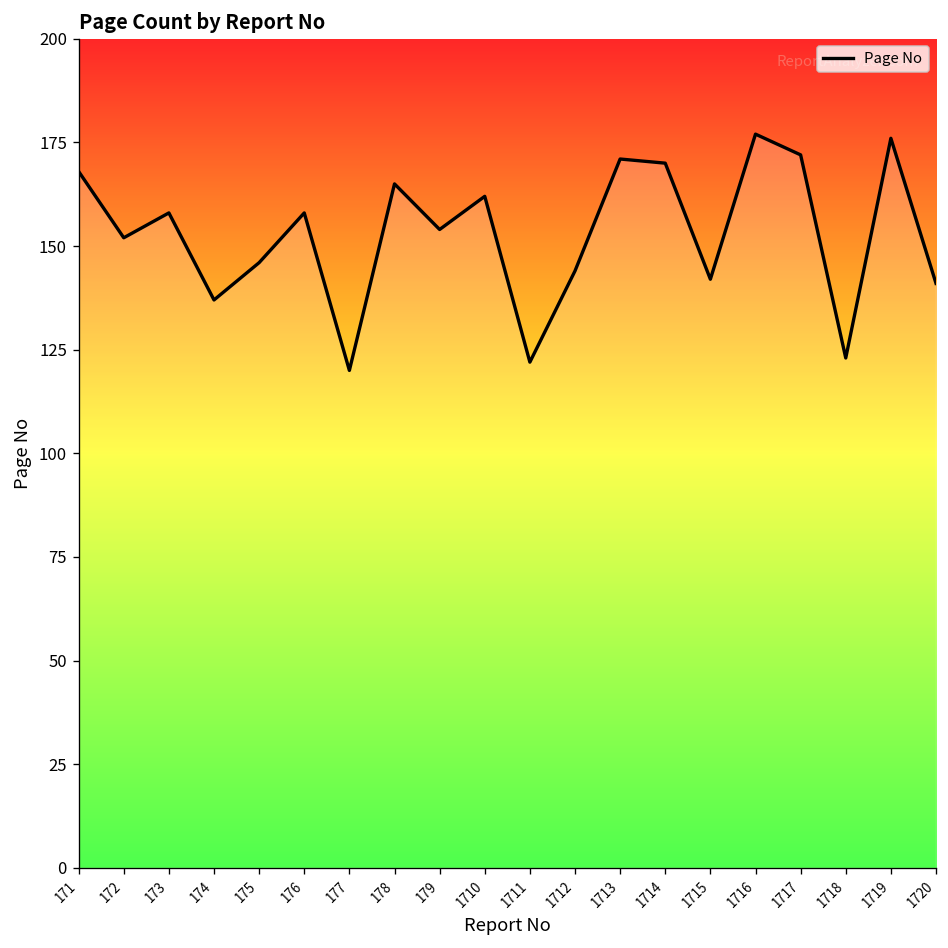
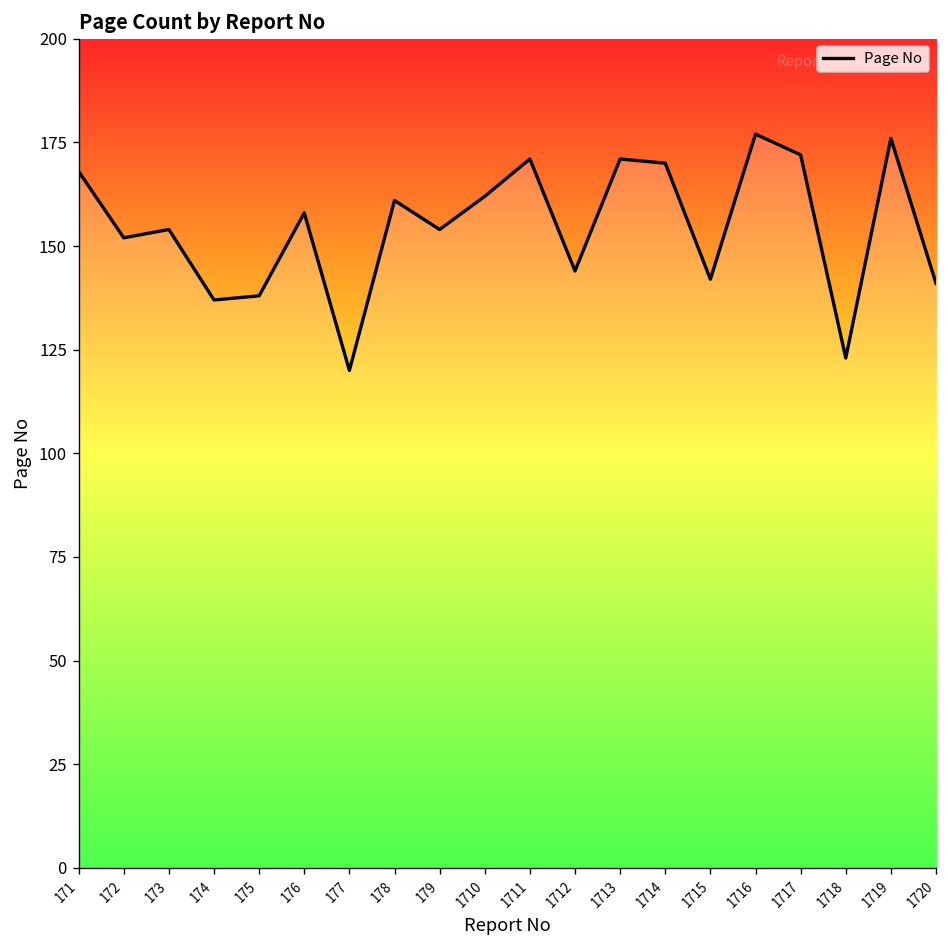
173: 158 -> 154
175: 146 -> 138
178: 165 -> 161
1711: 122 -> 171
